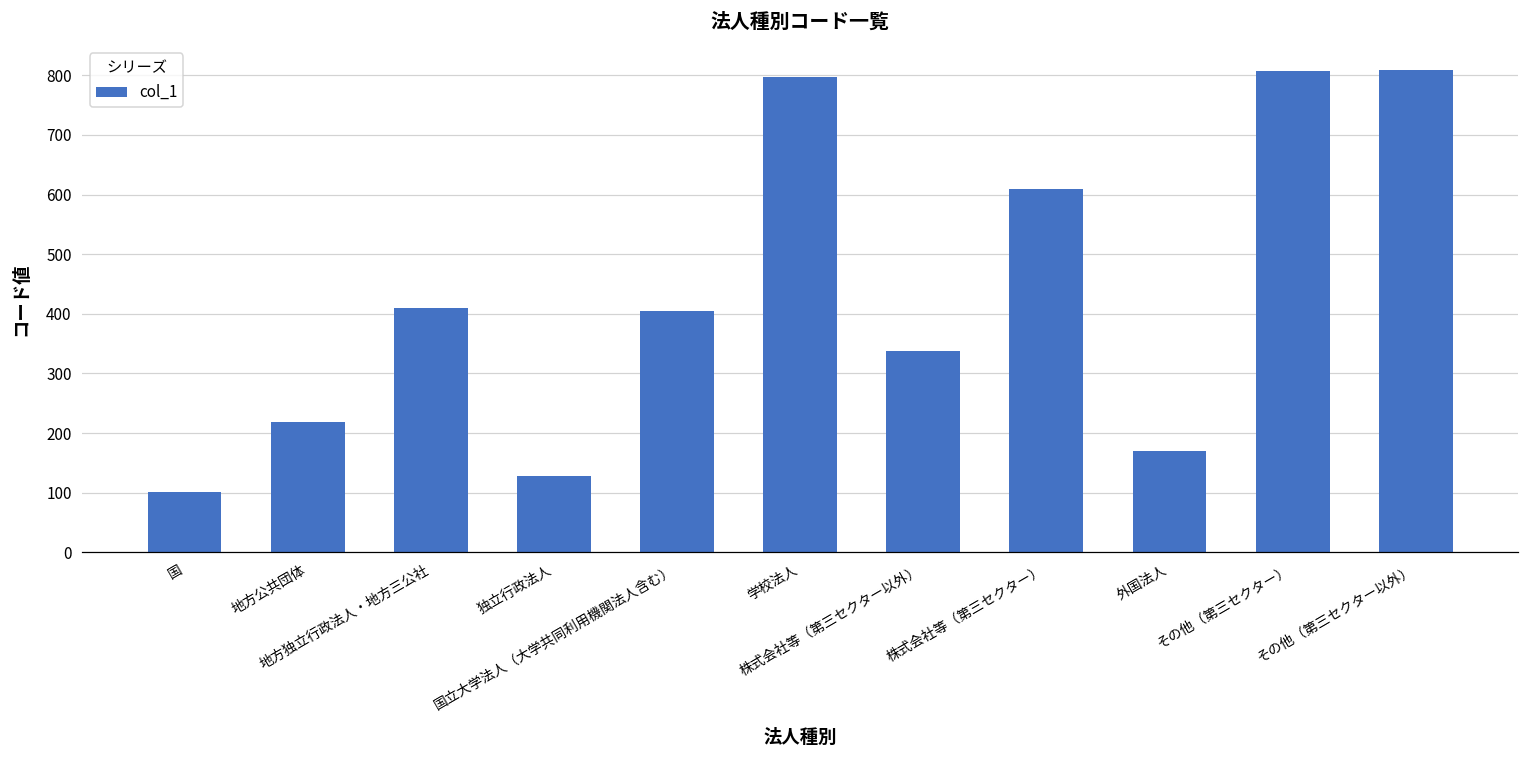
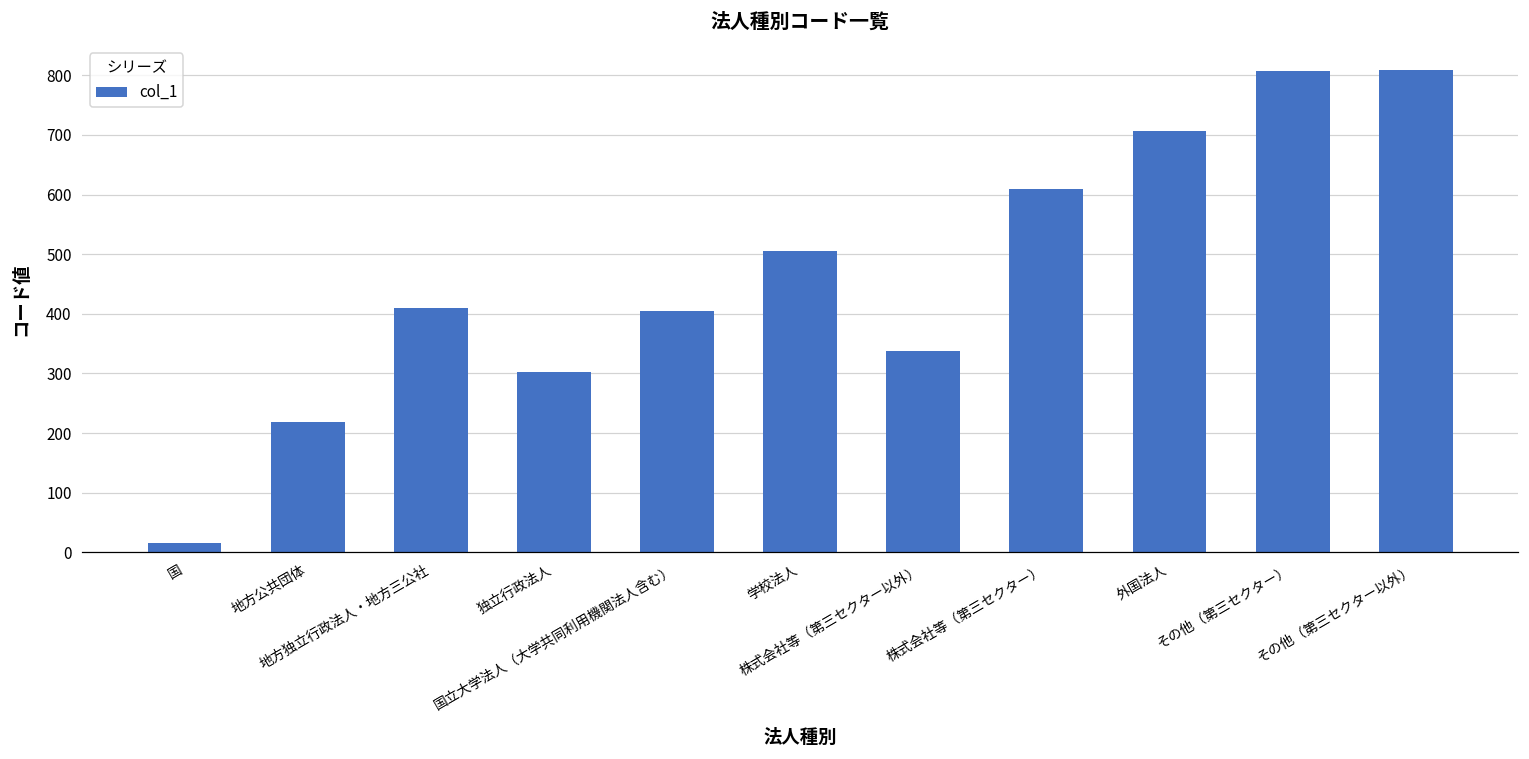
国: 100 -> 20
独立行政法人: 130 -> 300
学校法人: 800 -> 510
外国法人: 170 -> 710
